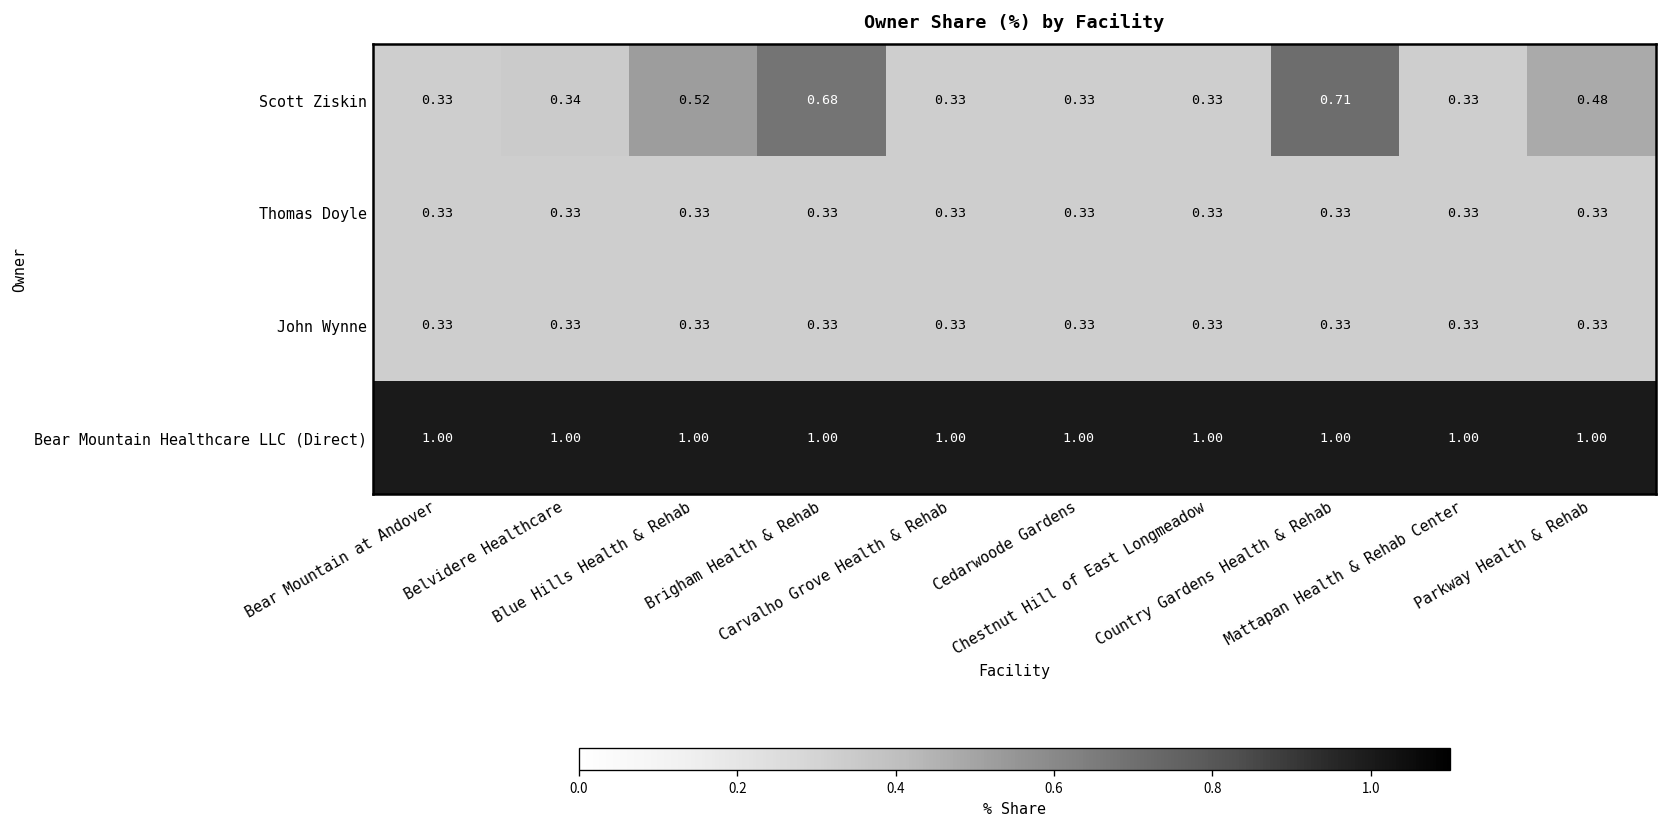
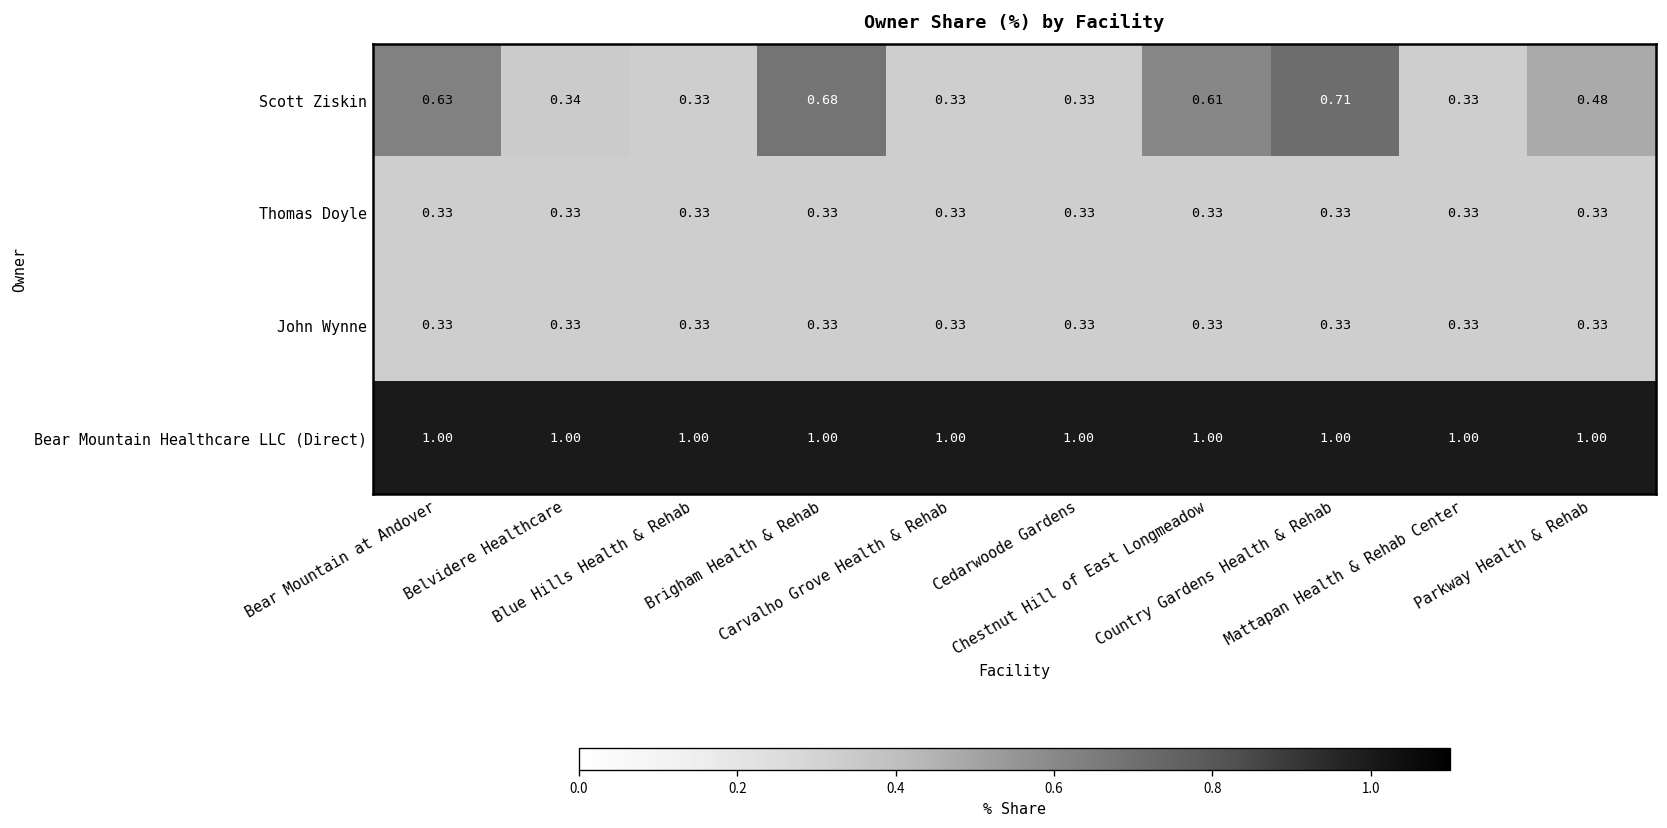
Scott Ziskin, Bear Mountain at Andover: 0.33 -> 0.63
Scott Ziskin, Blue Hills Health & Rehab: 0.52 -> 0.33
Scott Ziskin, Chestnut Hill of East Longmeadow: 0.33 -> 0.61
